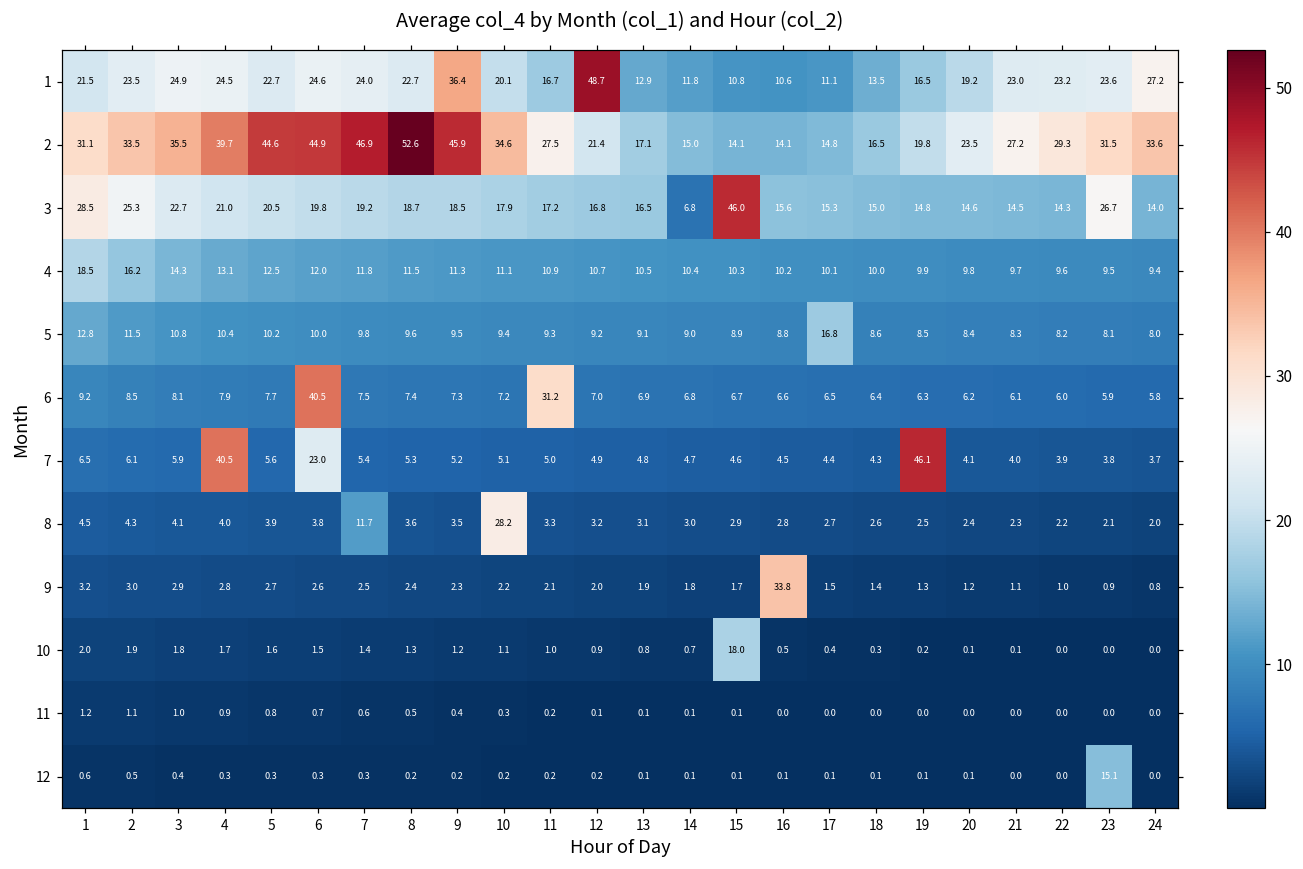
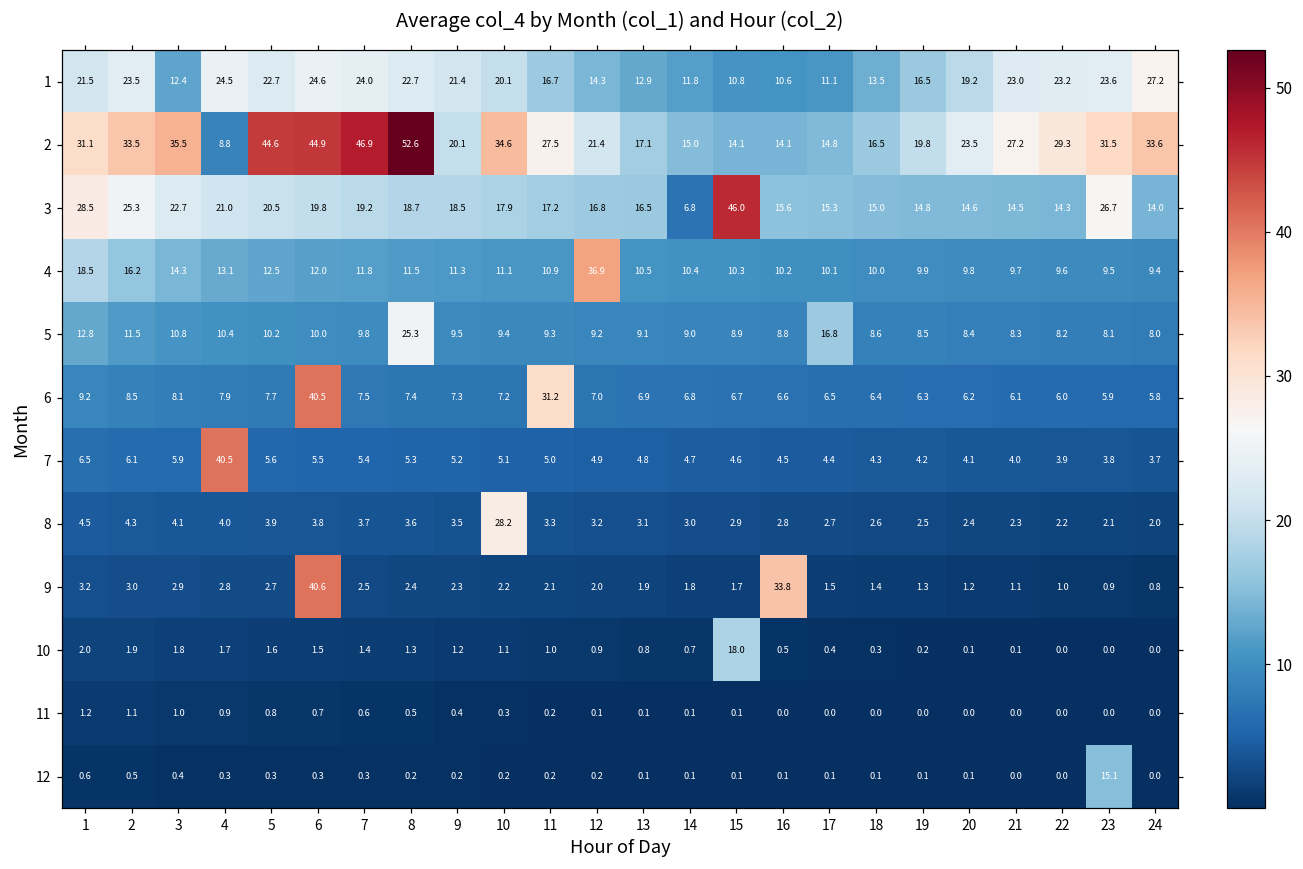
1, 3: 24.9 -> 12.4
1, 9: 36.4 -> 21.4
1, 12: 48.7 -> 14.3
2, 4: 39.7 -> 8.8
2, 9: 45.9 -> 20.1
4, 12: 10.7 -> 36.9
5, 8: 9.6 -> 25.3
7, 6: 23.0 -> 5.5
7, 19: 46.1 -> 4.2
8, 7: 11.7 -> 3.7
9, 6: 2.6 -> 40.6
